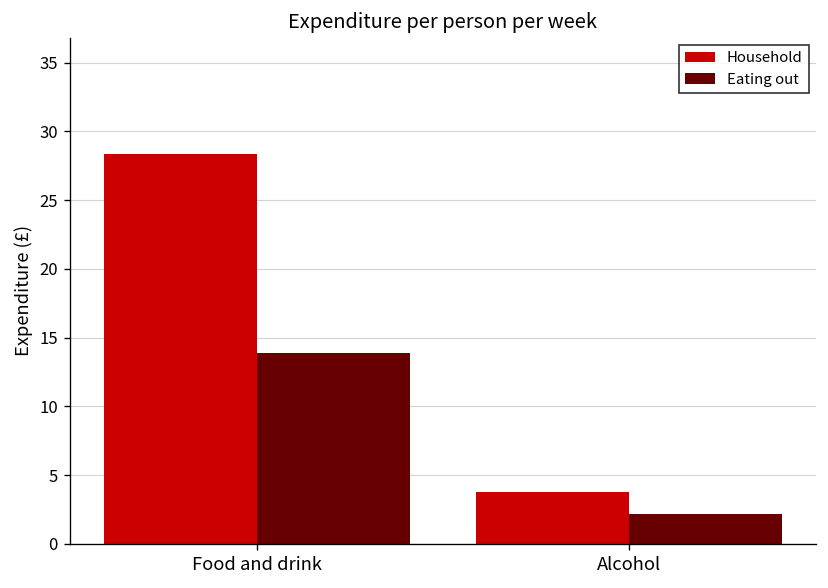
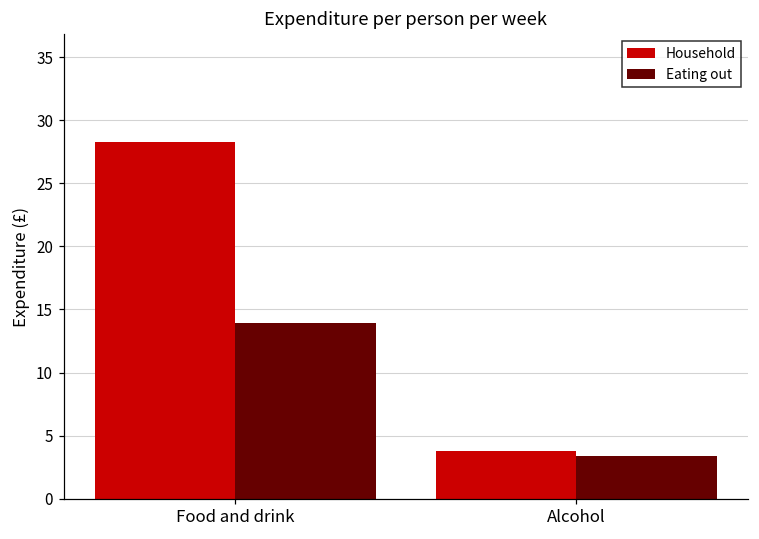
Eating out, Alcohol: 2.2 -> 3.4
